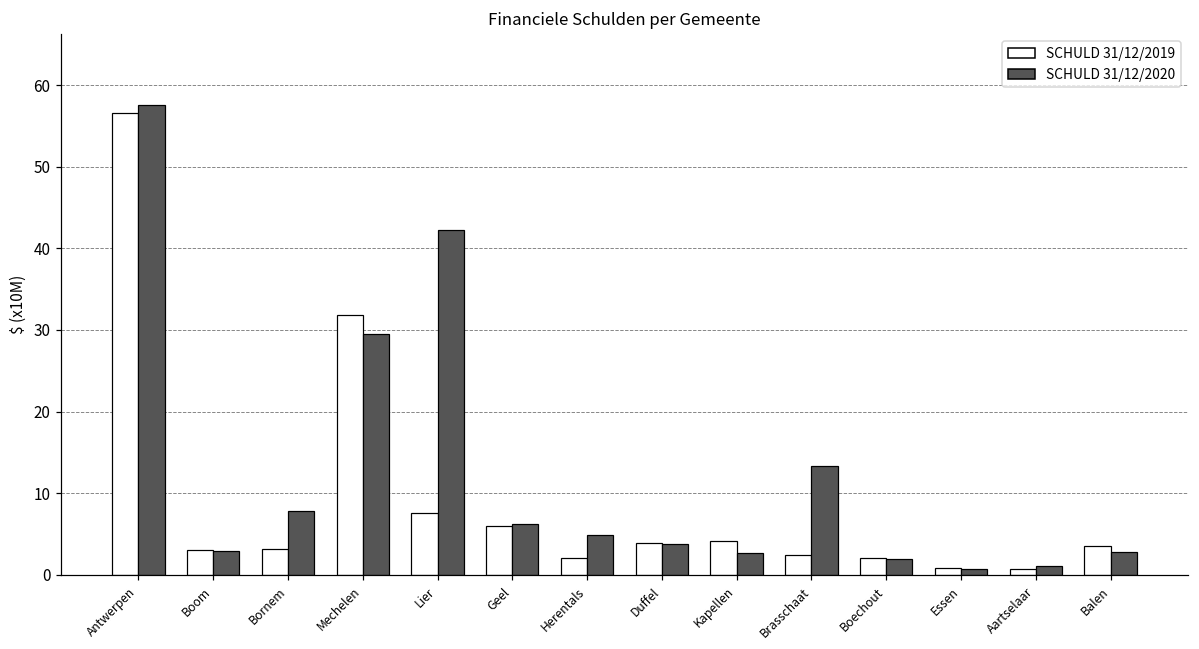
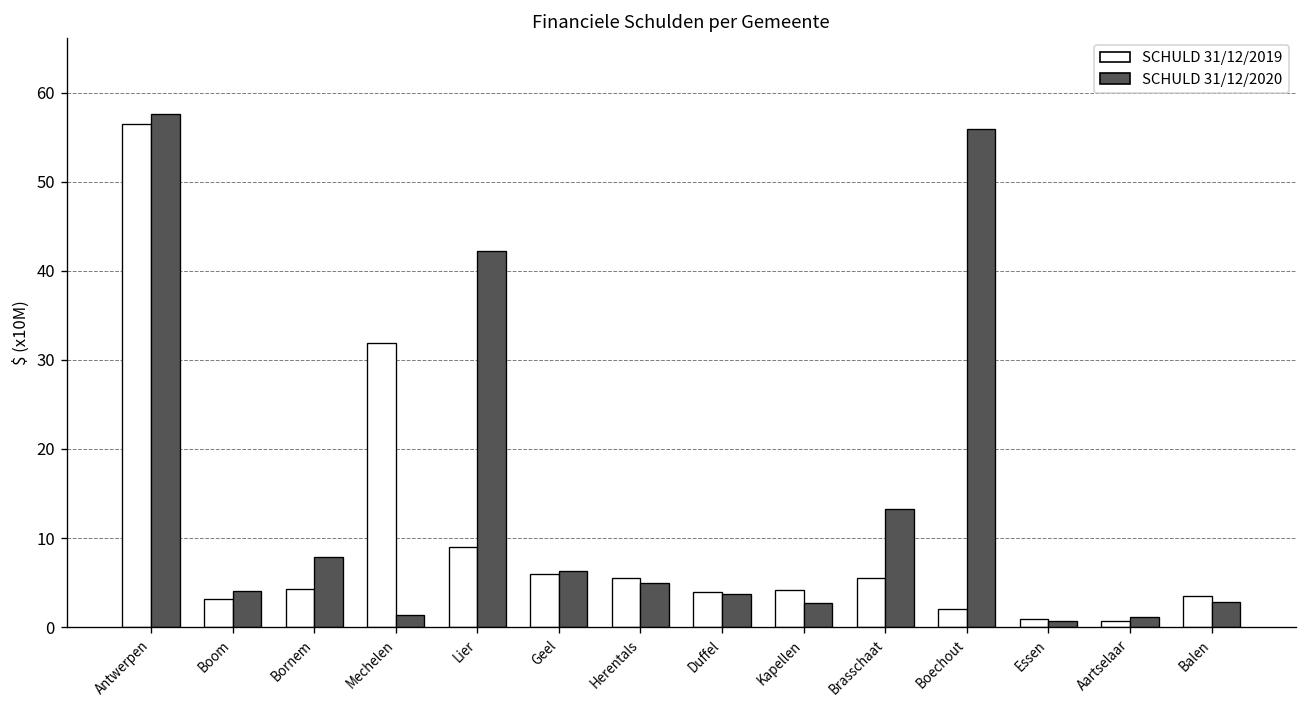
SCHULD 31/12/2020, Boom: 3 -> 4
SCHULD 31/12/2019, Bornem: 3 -> 4
SCHULD 31/12/2020, Mechelen: 29 -> 1
SCHULD 31/12/2019, Lier: 8 -> 9
SCHULD 31/12/2019, Herentals: 2 -> 5
SCHULD 31/12/2019, Brasschaat: 2 -> 6
SCHULD 31/12/2020, Boechout: 2 -> 56
